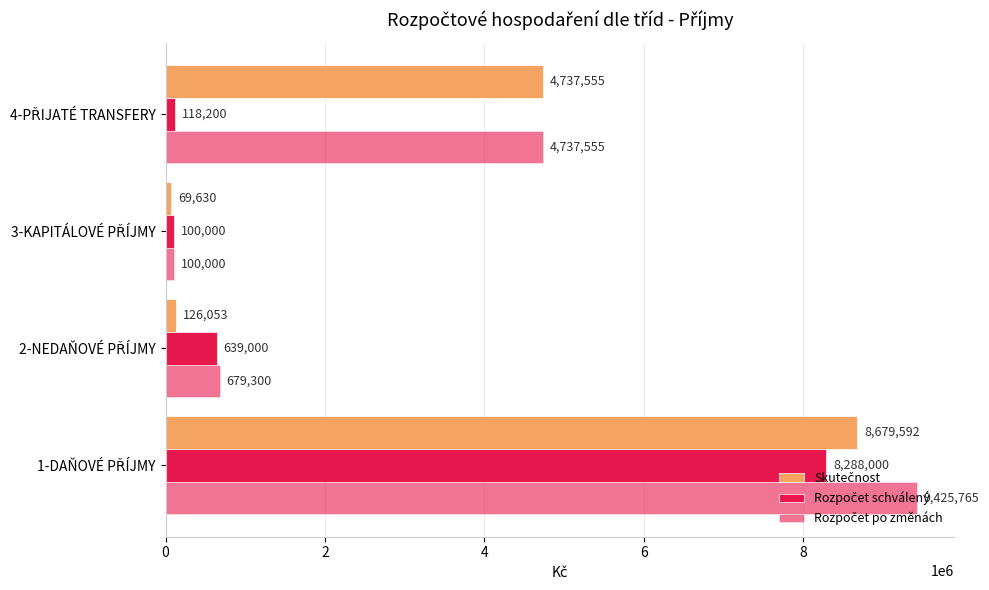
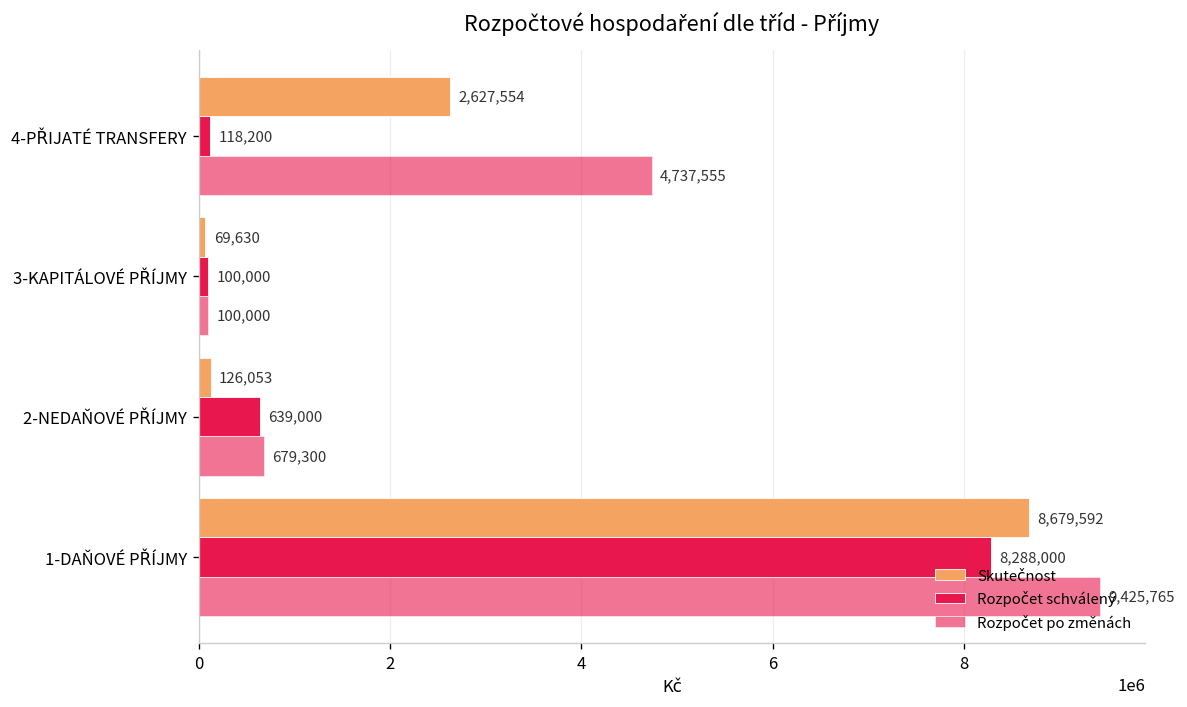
Skutečnost, 4-PŘIJATÉ TRANSFERY: 4,737,555 -> 2,627,554
